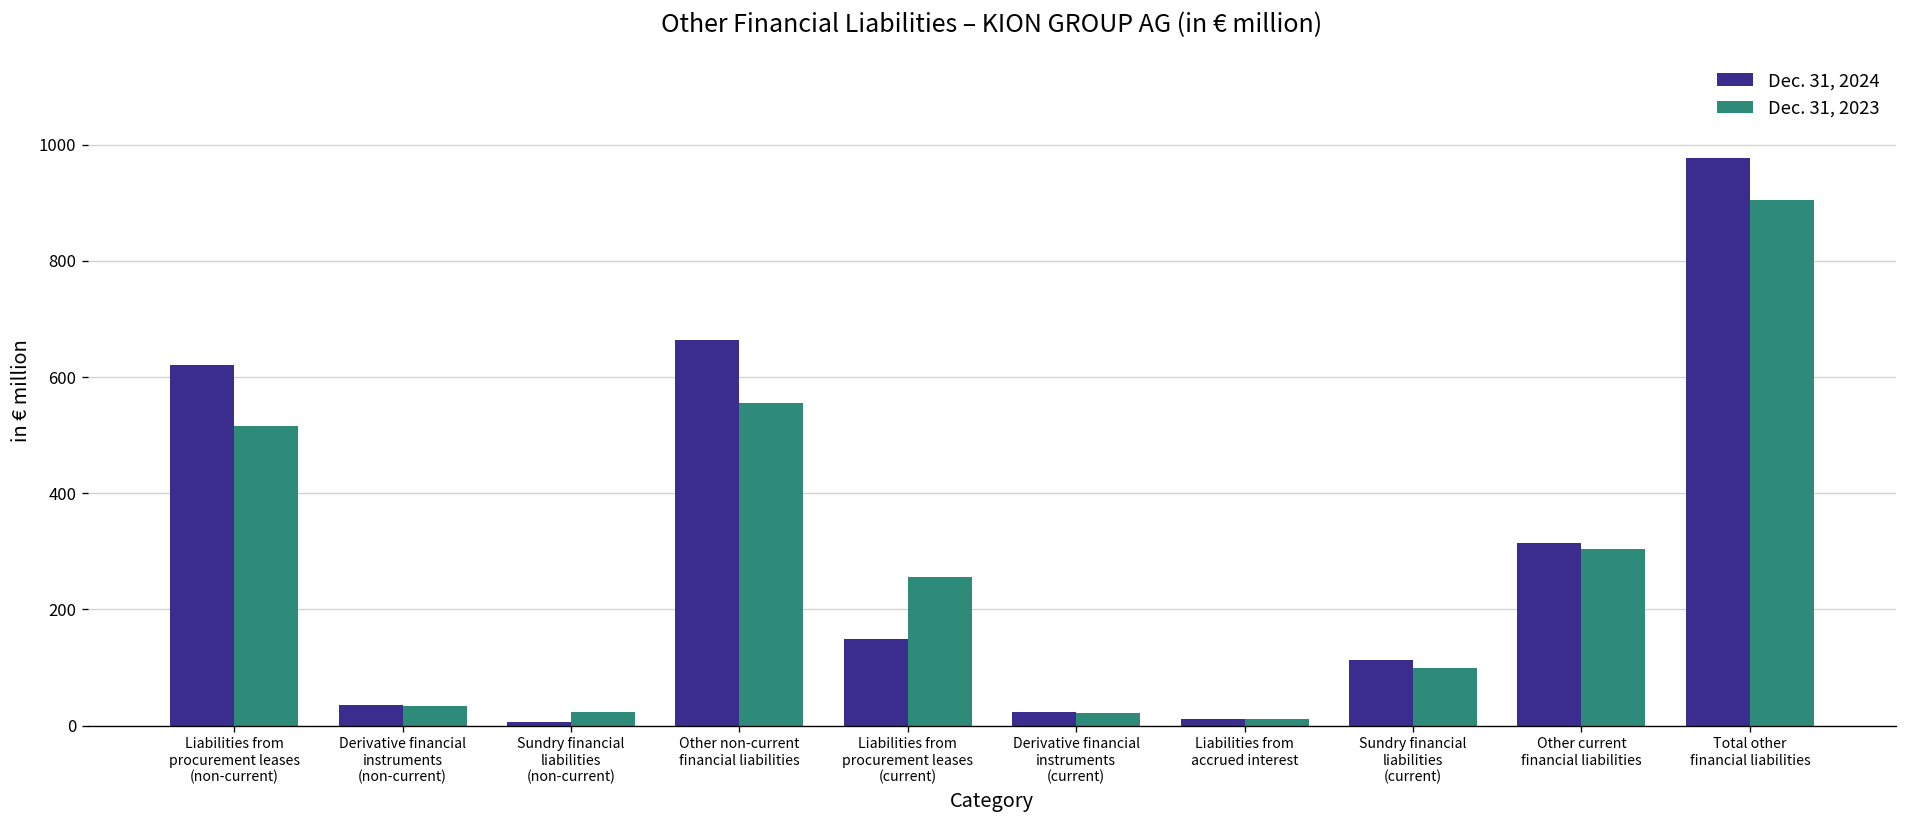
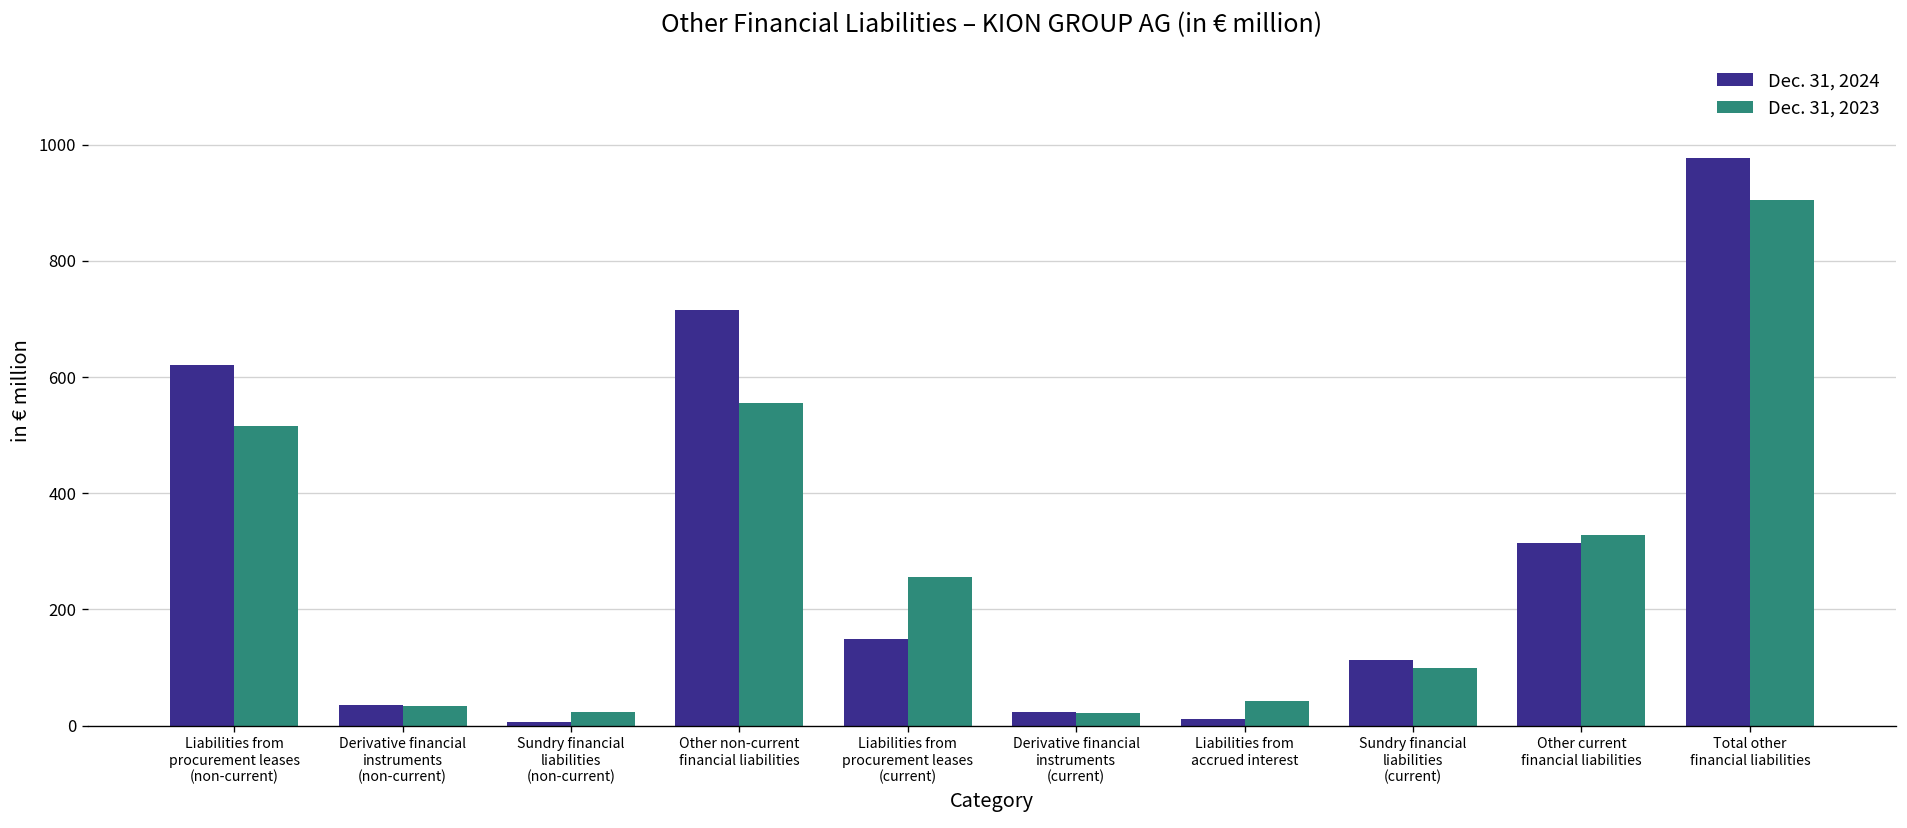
Dec. 31, 2024, Other non-current financial liabilities: 660 -> 710
Dec. 31, 2023, Liabilities from accrued interest: 10 -> 40
Dec. 31, 2023, Other current financial liabilities: 300 -> 330
